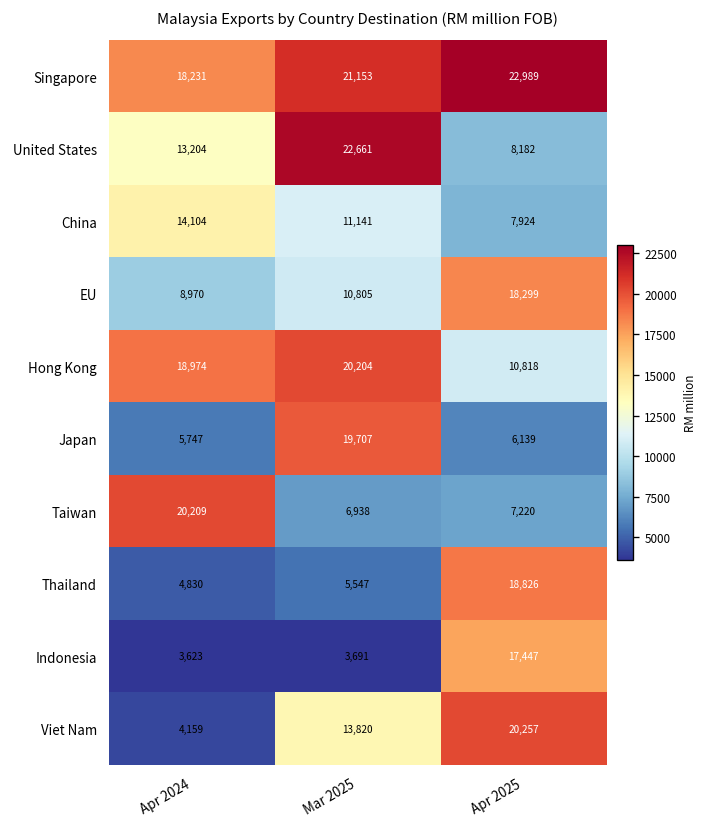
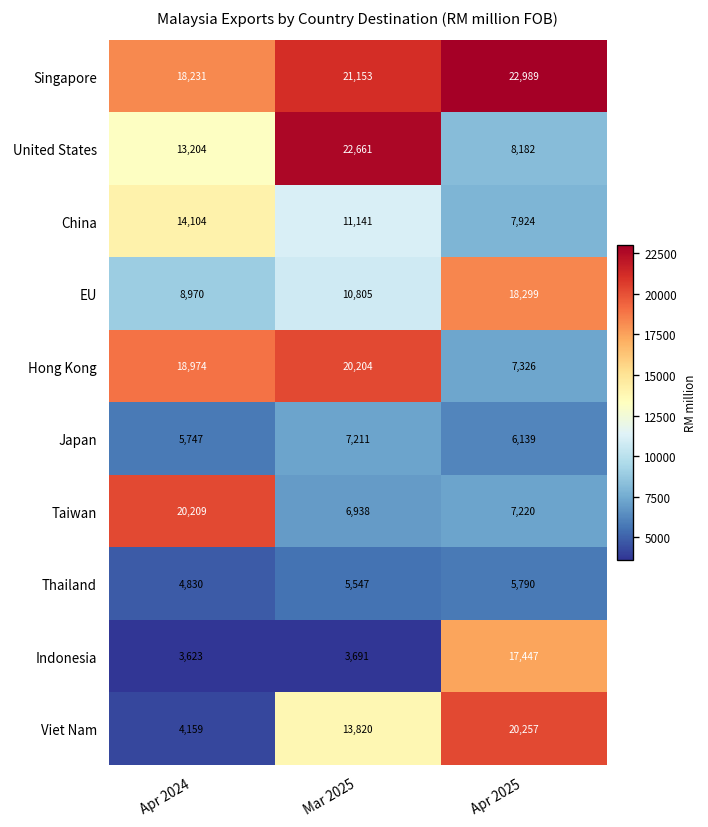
Hong Kong, Apr 2025: 10,818 -> 7,326
Japan, Mar 2025: 19,707 -> 7,211
Thailand, Apr 2025: 18,826 -> 5,790
